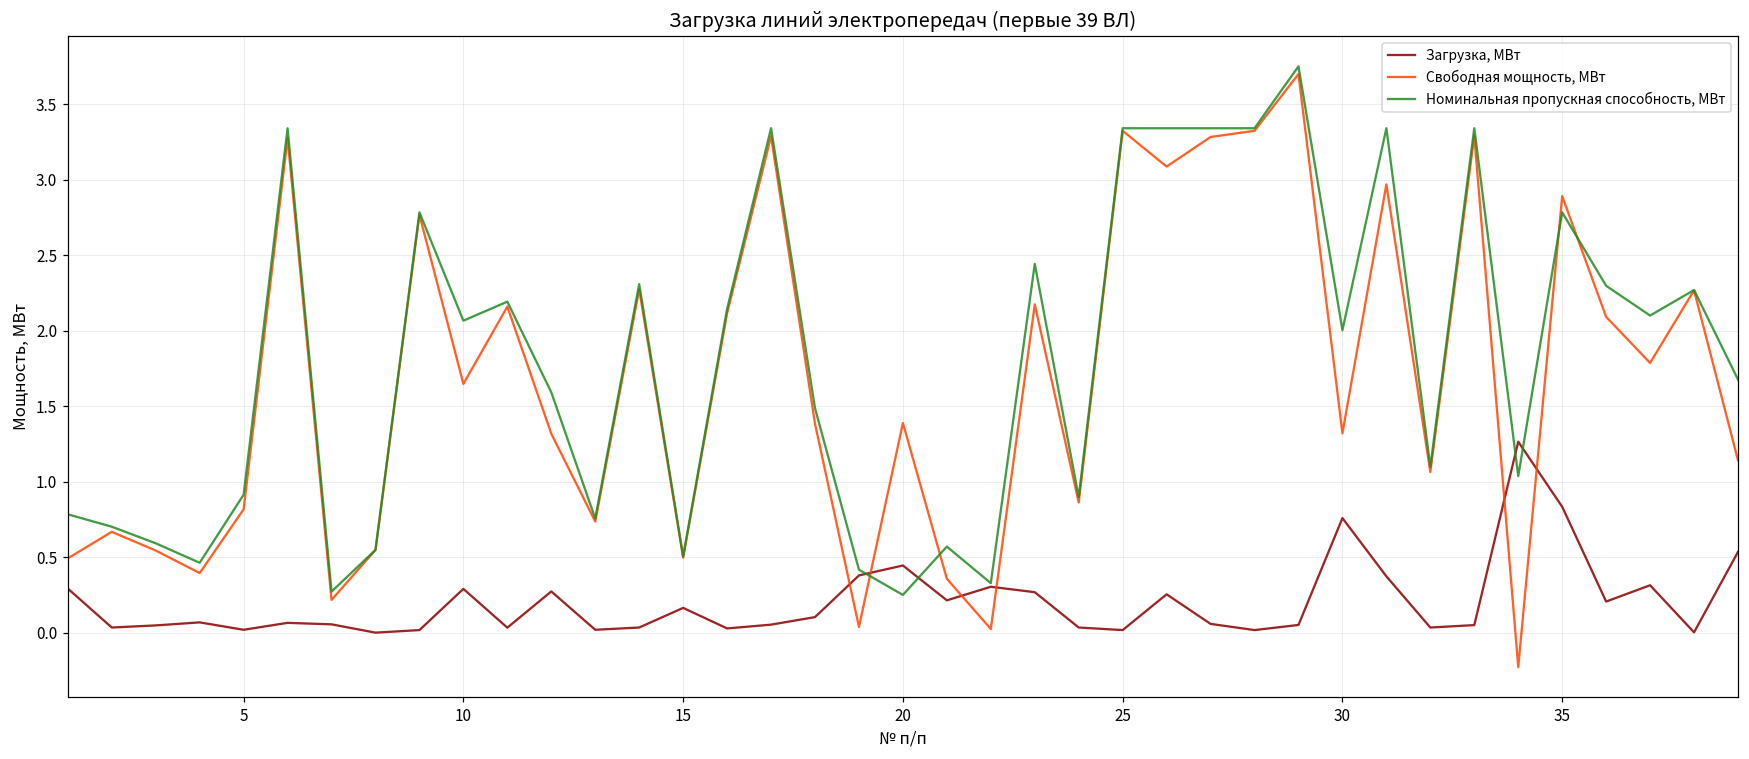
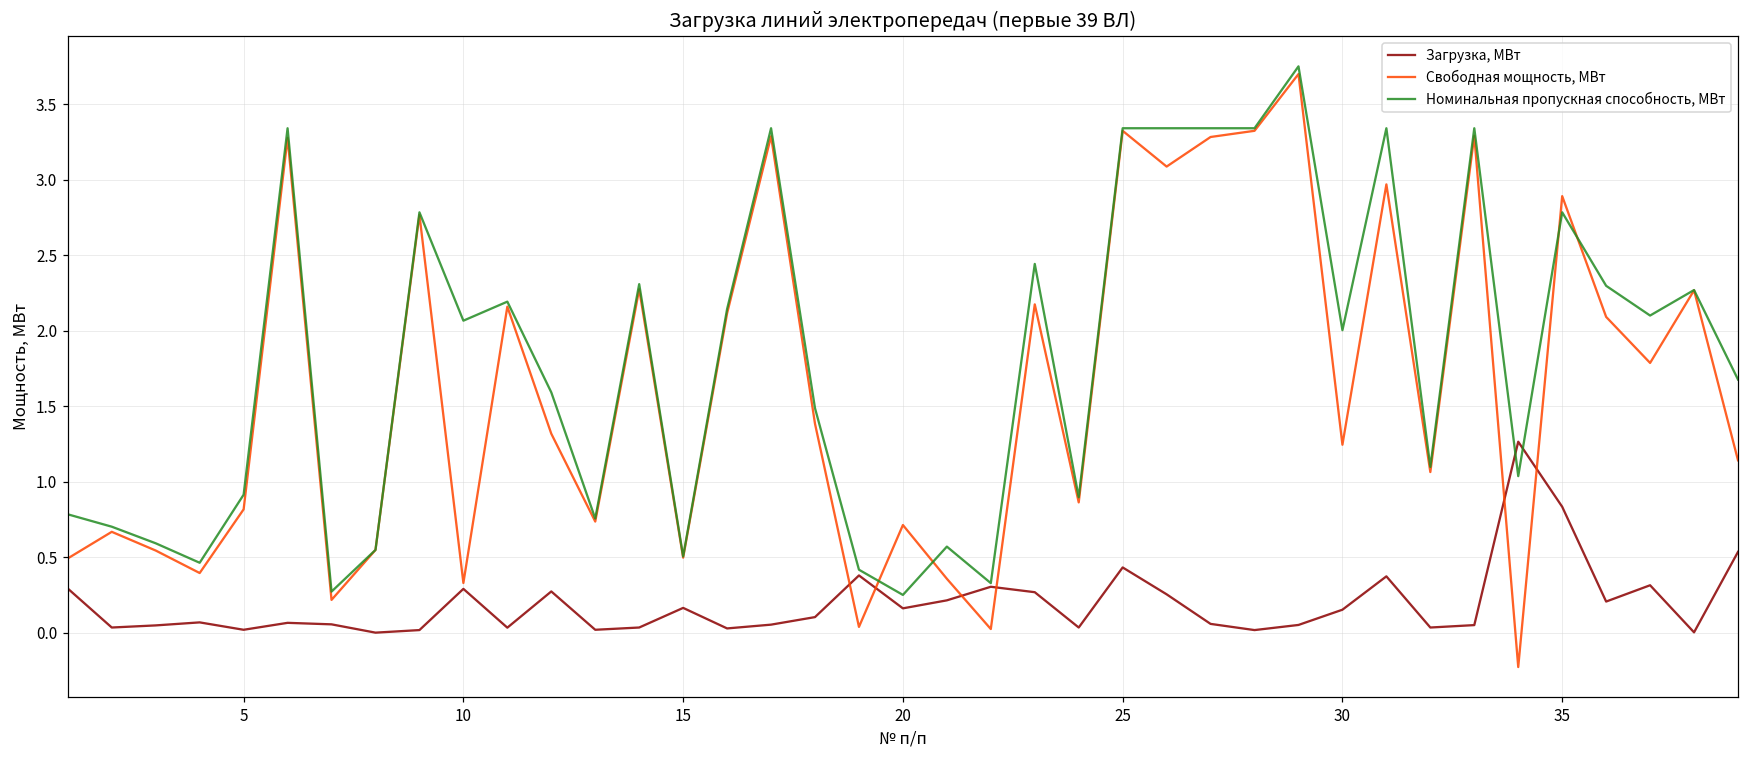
Свободная мощность, МВт, 10: 1.65 -> 0.33
Загрузка, МВт, 20: 0.45 -> 0.16
Свободная мощность, МВт, 20: 1.39 -> 0.71
Загрузка, МВт, 25: 0.02 -> 0.43
Загрузка, МВт, 30: 0.76 -> 0.15
Свободная мощность, МВт, 30: 1.32 -> 1.25
